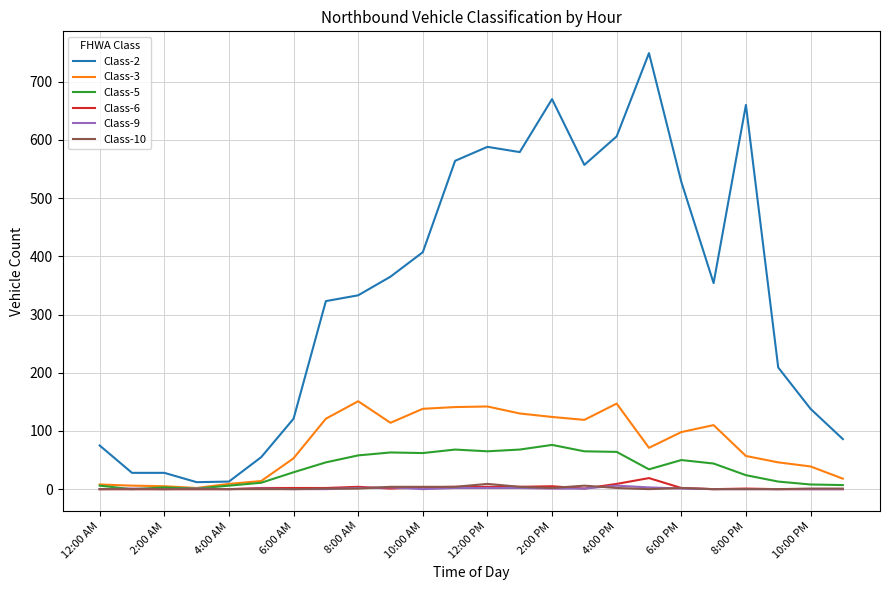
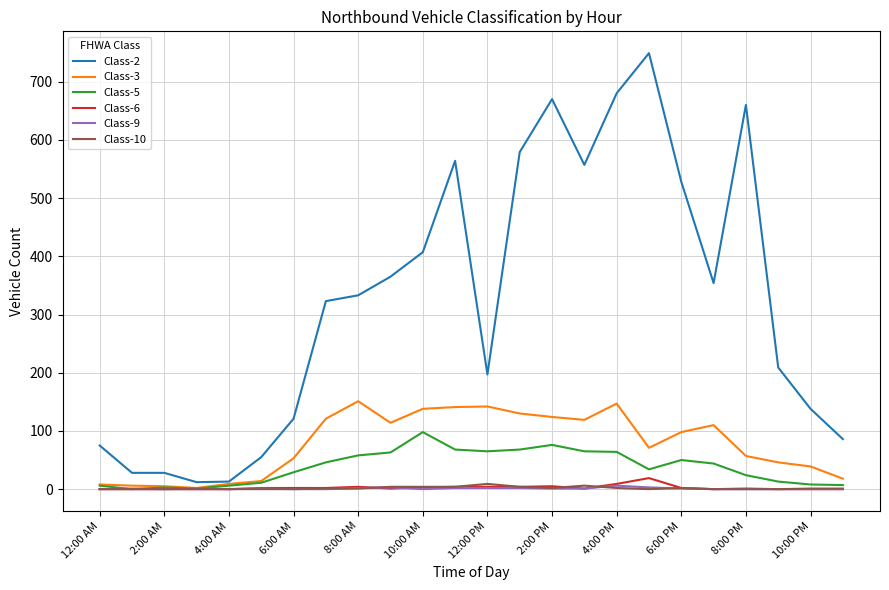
Class-5, 10:00 AM: 60 -> 100
Class-2, 12:00 PM: 590 -> 200
Class-2, 4:00 PM: 610 -> 680
